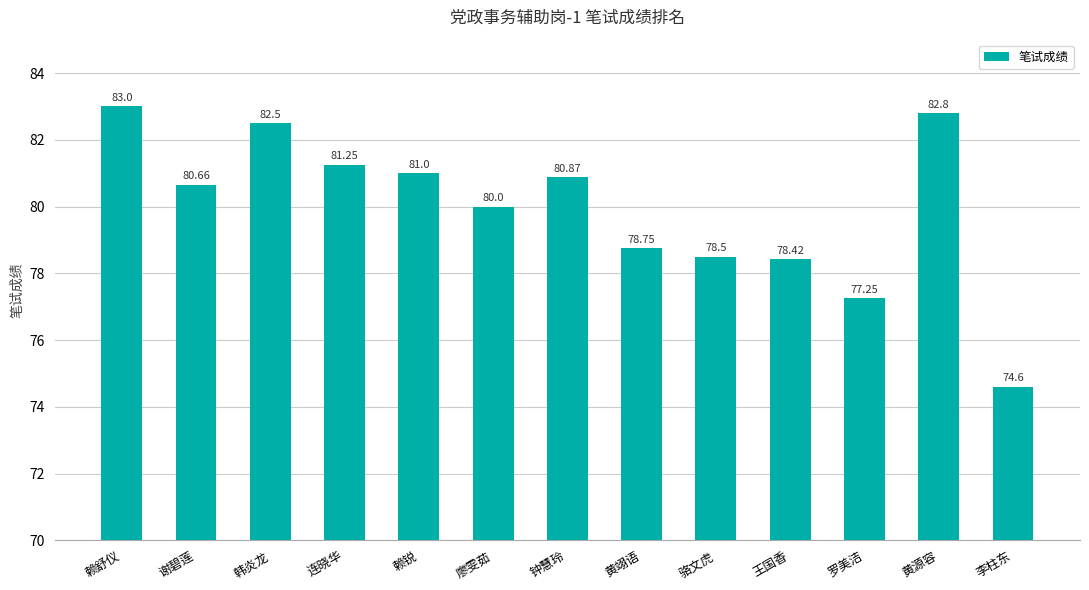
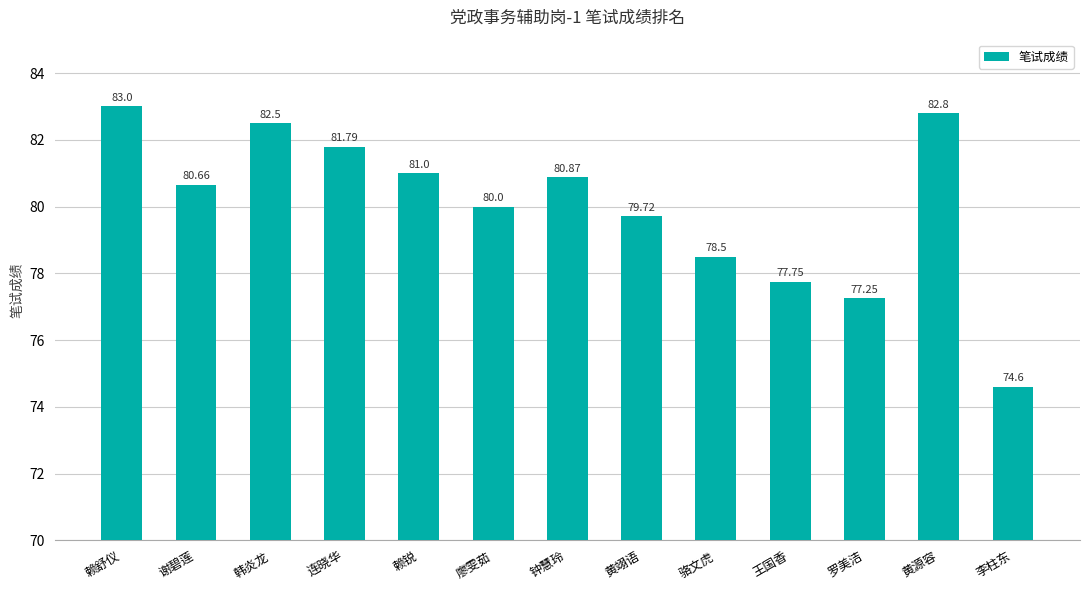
连晓华: 81.25 -> 81.79
黄翊语: 78.75 -> 79.72
王国香: 78.42 -> 77.75
